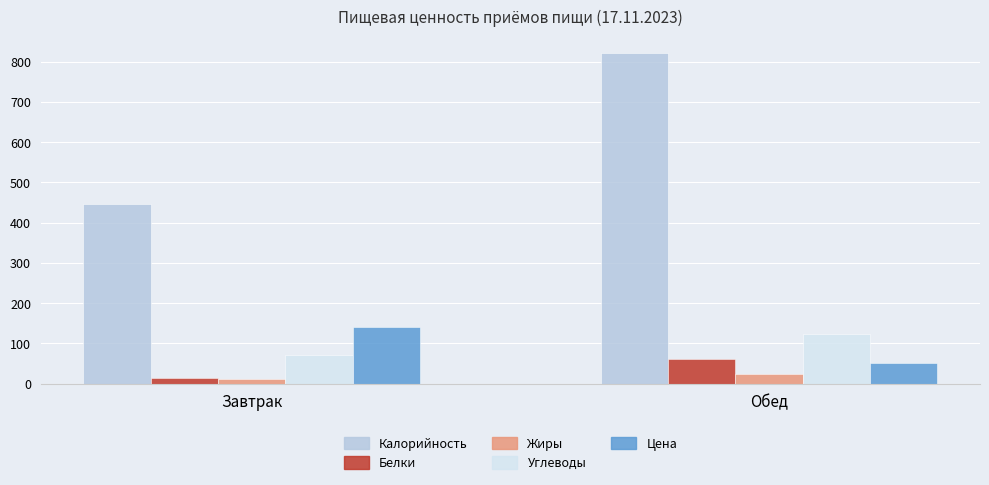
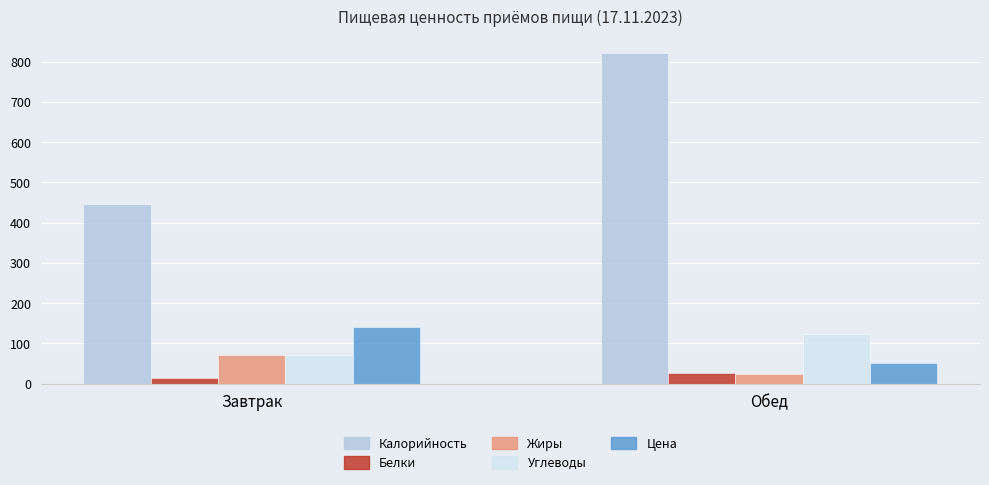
Жиры, Завтрак: 10 -> 70
Белки, Обед: 60 -> 30
